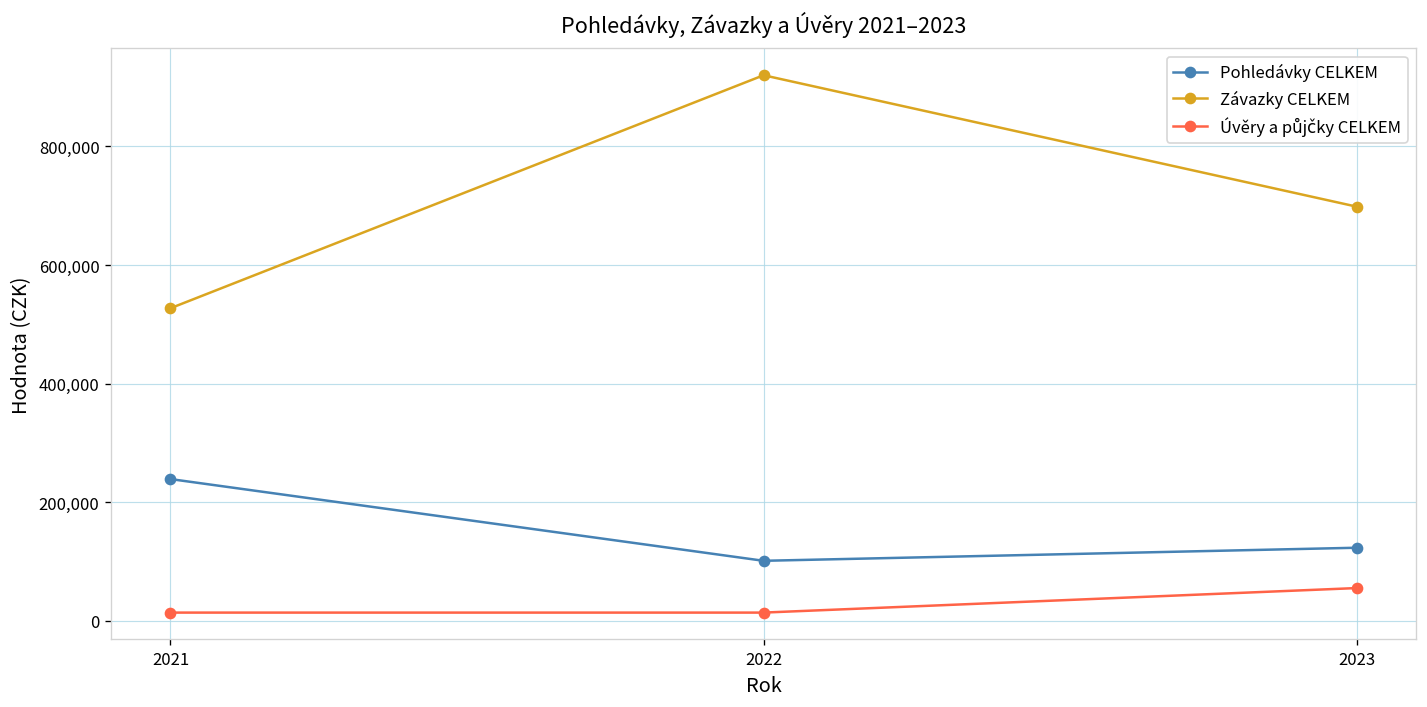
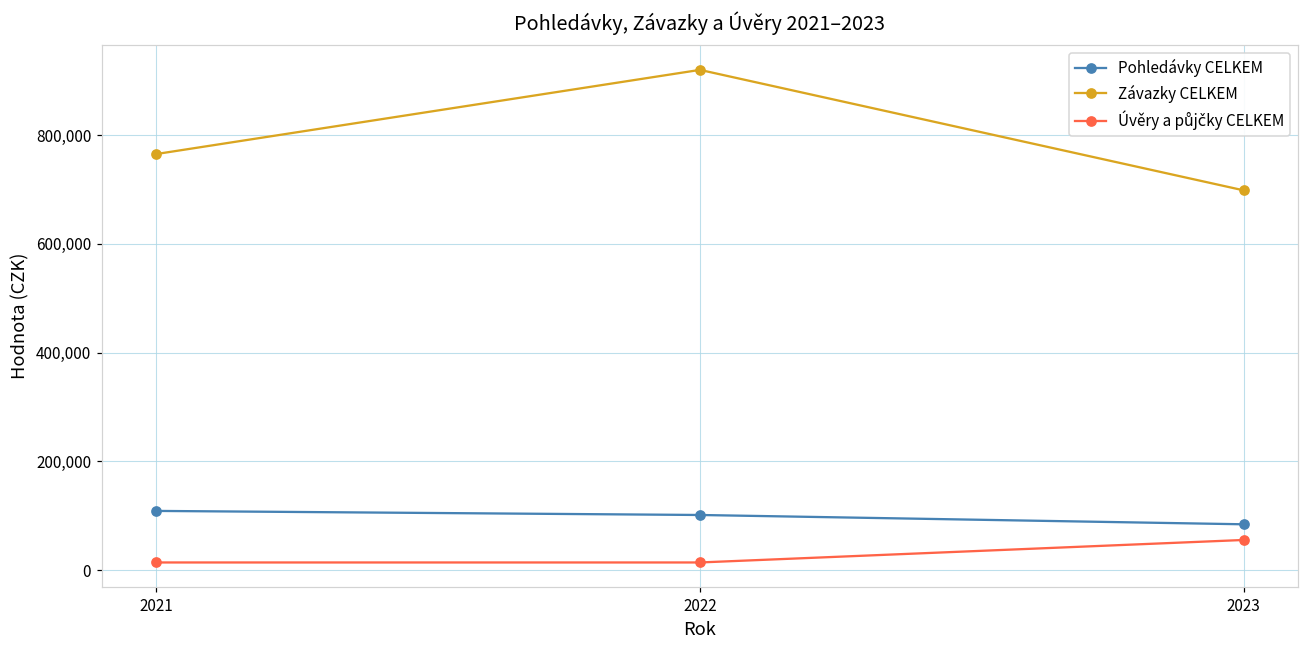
Pohledávky CELKEM, 2021: 240,000 -> 110,000
Závazky CELKEM, 2021: 530,000 -> 770,000
Pohledávky CELKEM, 2023: 120,000 -> 80,000
